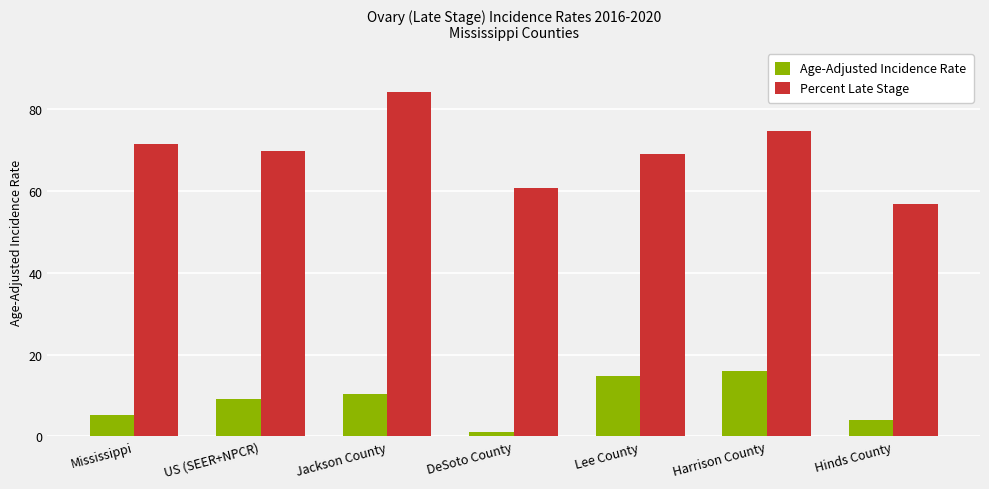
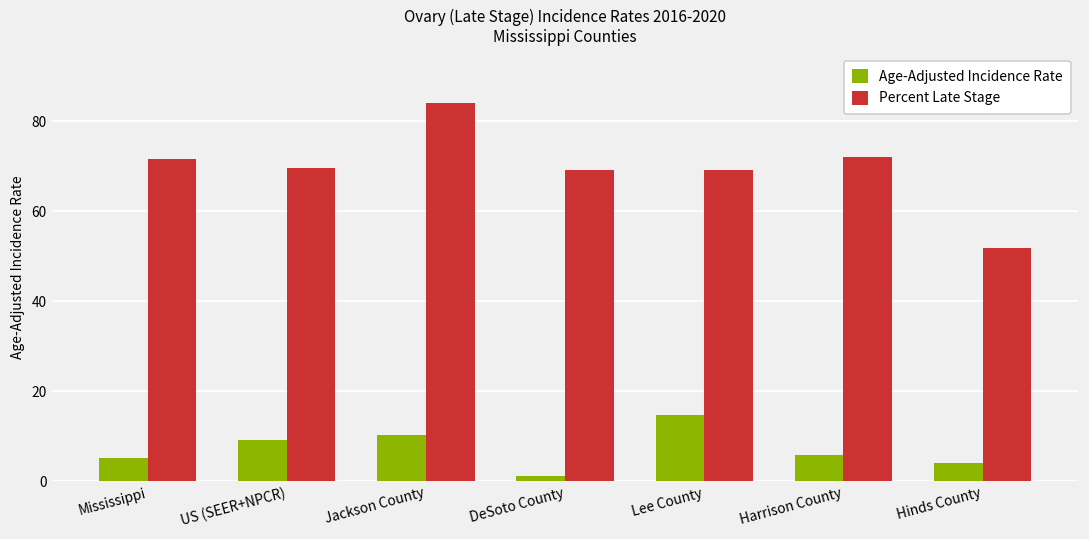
Percent Late Stage, DeSoto County: 61 -> 69
Age-Adjusted Incidence Rate, Harrison County: 16 -> 6
Percent Late Stage, Harrison County: 75 -> 72
Percent Late Stage, Hinds County: 57 -> 52
